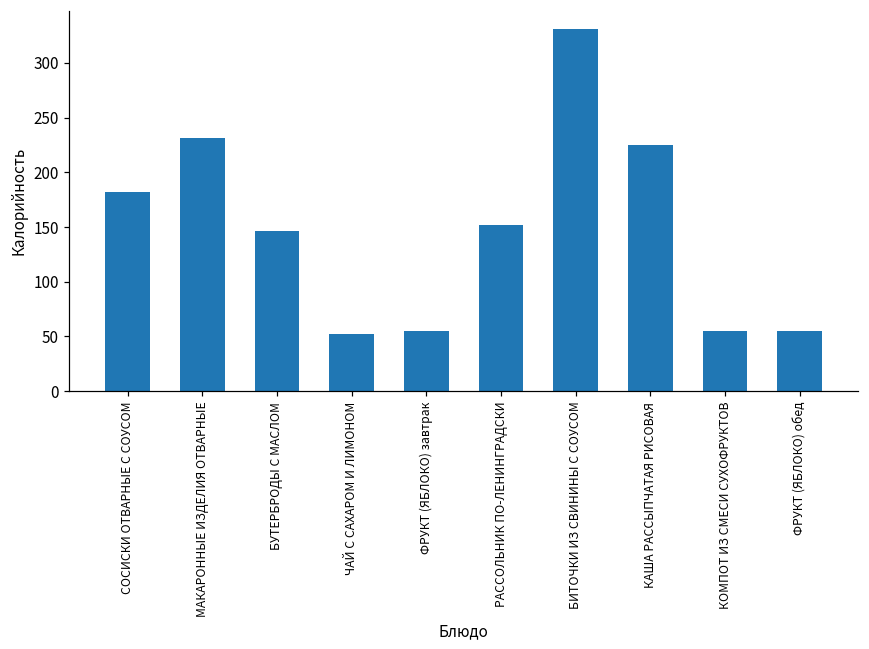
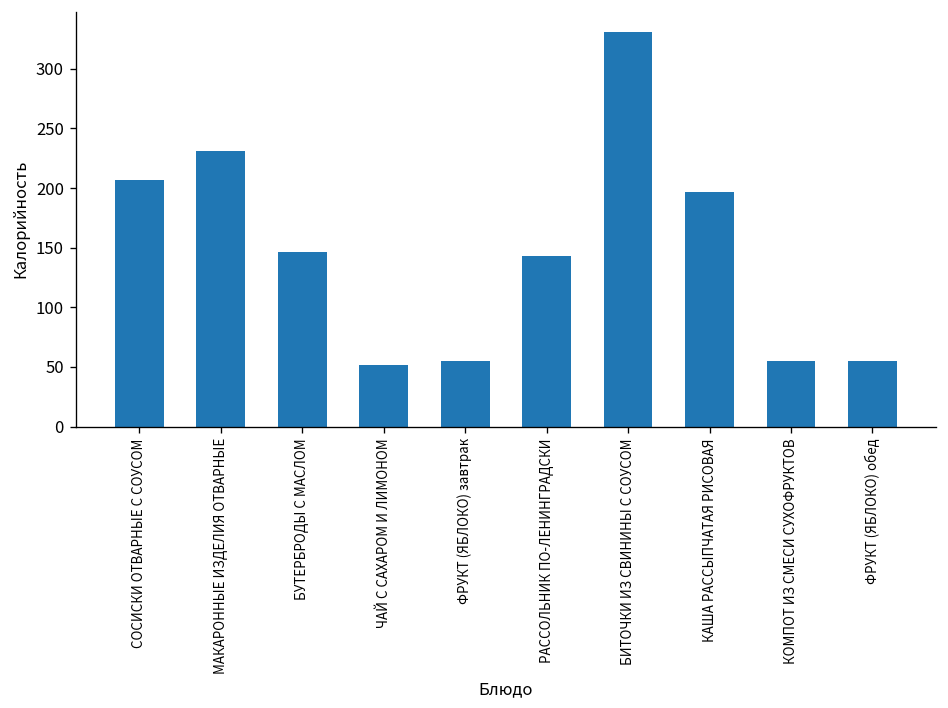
СОСИСКИ ОТВАРНЫЕ С СОУСОМ: 180 -> 210
РАССОЛЬНИК ПО-ЛЕНИНГРАДСКИ: 150 -> 140
КАША РАССЫПЧАТАЯ РИСОВАЯ: 230 -> 200
